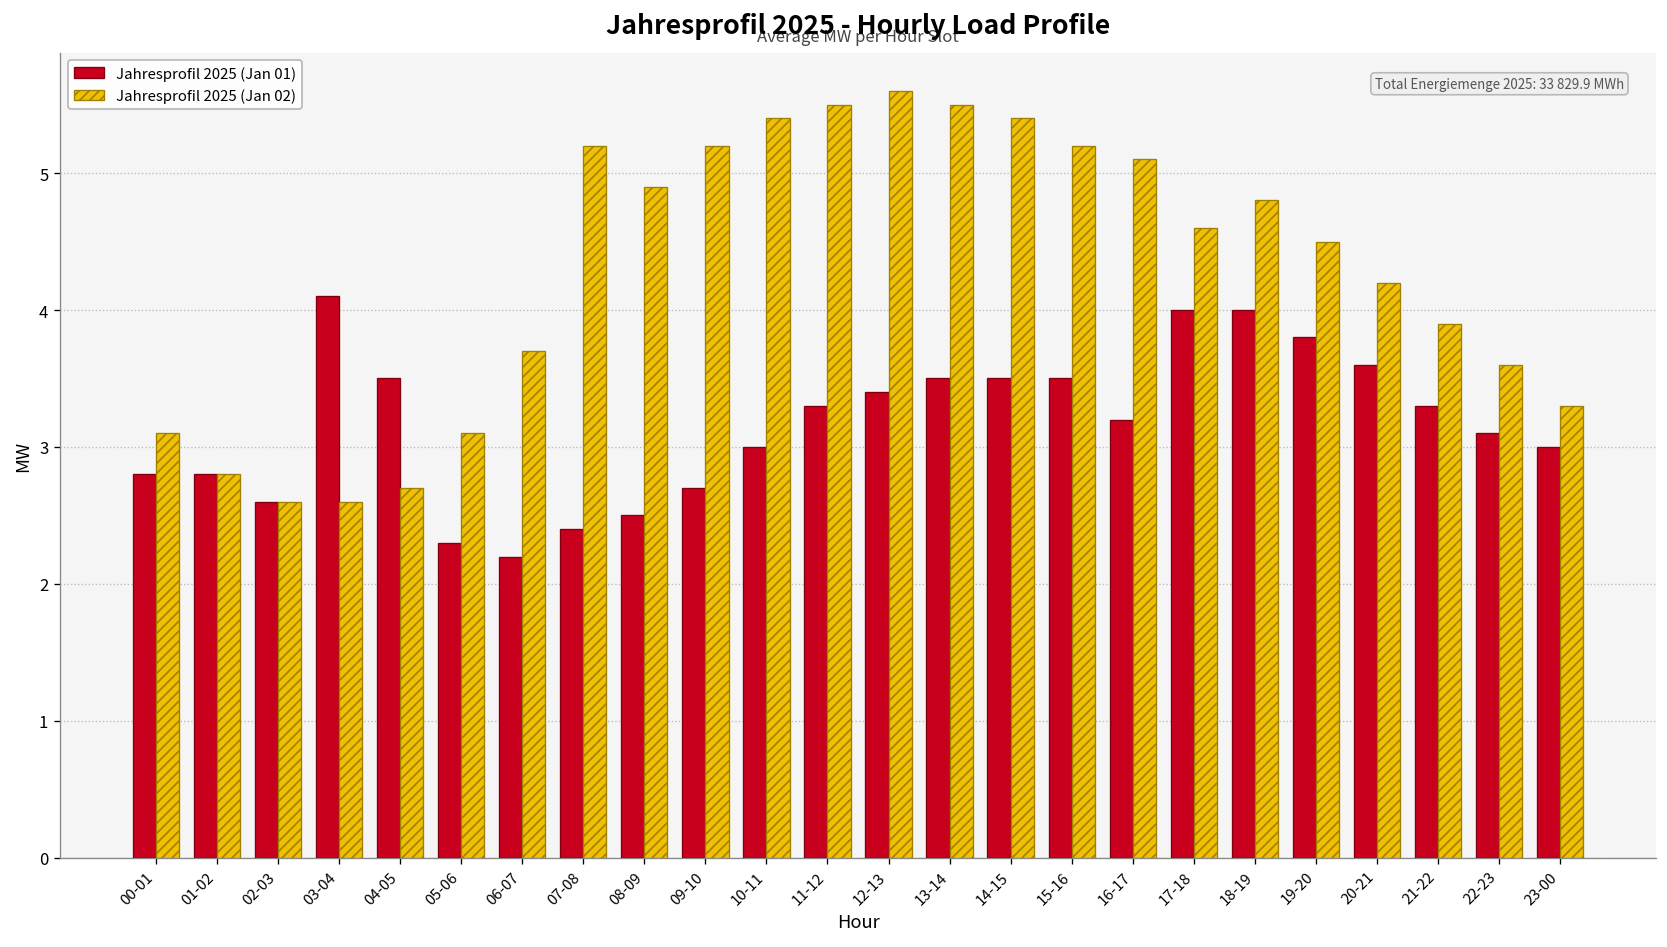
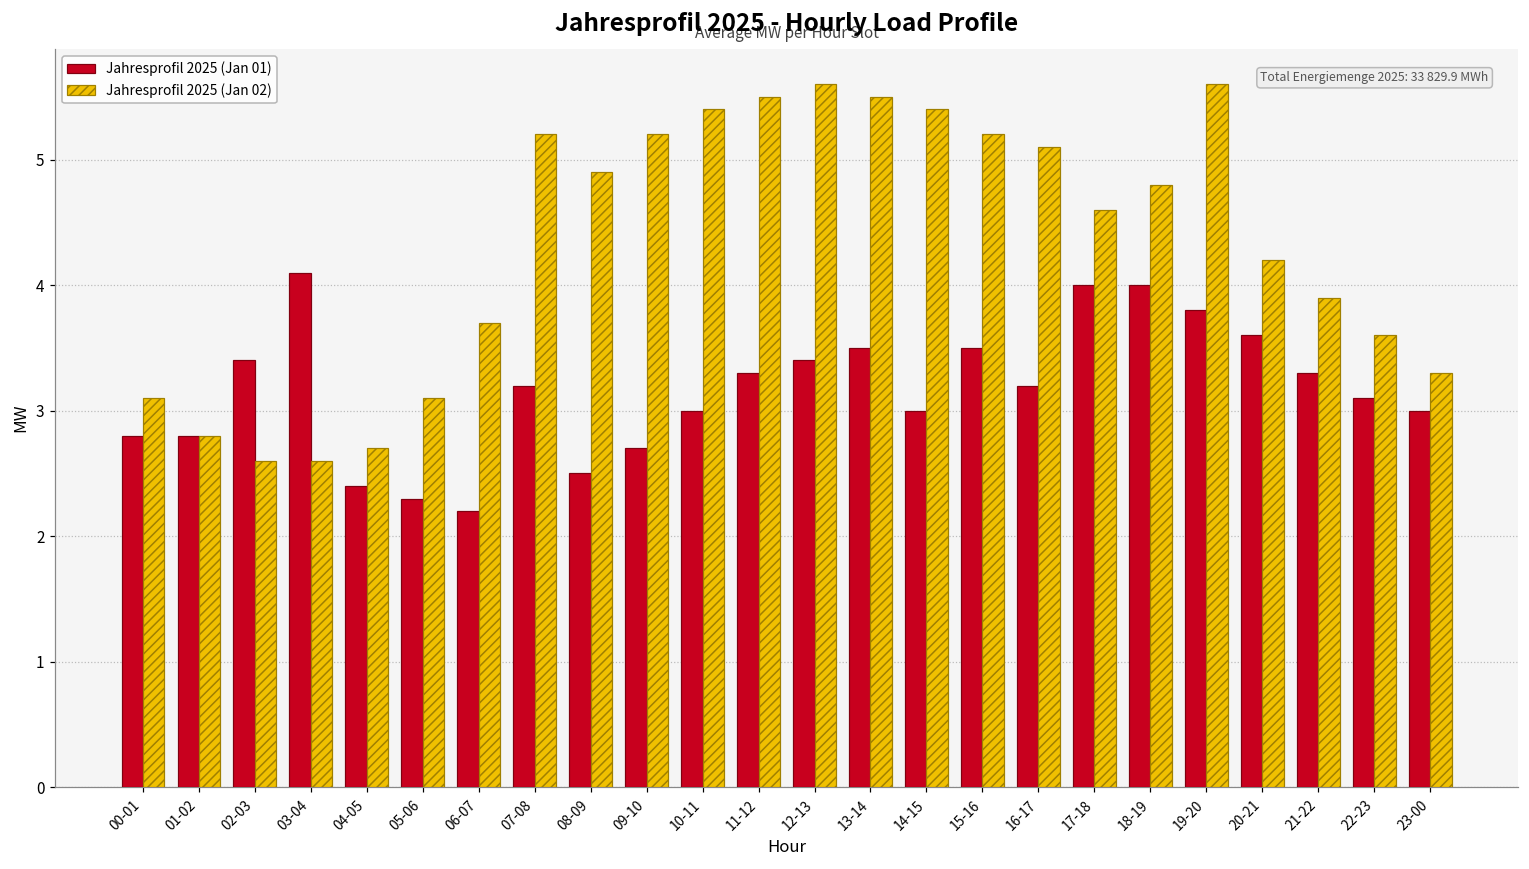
Jahresprofil 2025 (Jan 01), 02-03: 2.6 -> 3.4
Jahresprofil 2025 (Jan 01), 04-05: 3.5 -> 2.4
Jahresprofil 2025 (Jan 01), 07-08: 2.4 -> 3.2
Jahresprofil 2025 (Jan 01), 14-15: 3.5 -> 3.0
Jahresprofil 2025 (Jan 02), 19-20: 4.5 -> 5.6
